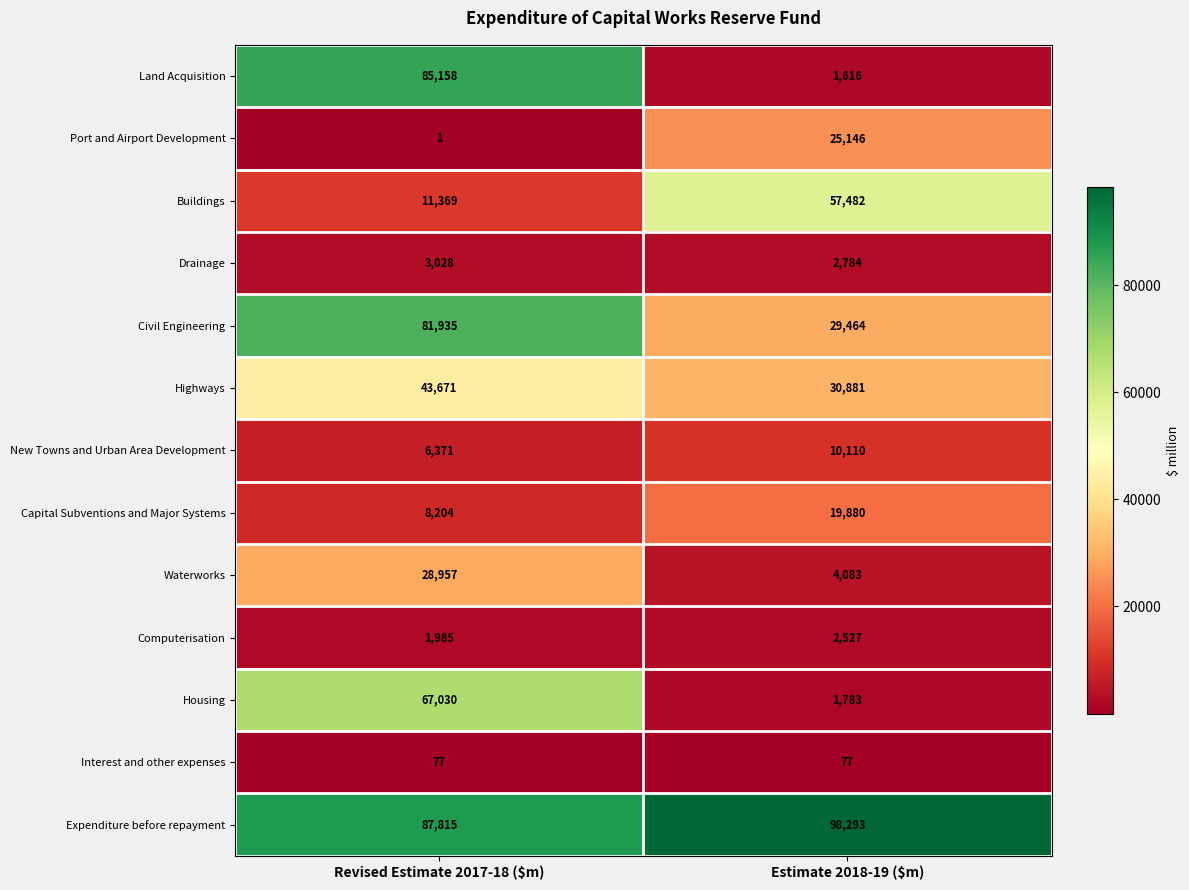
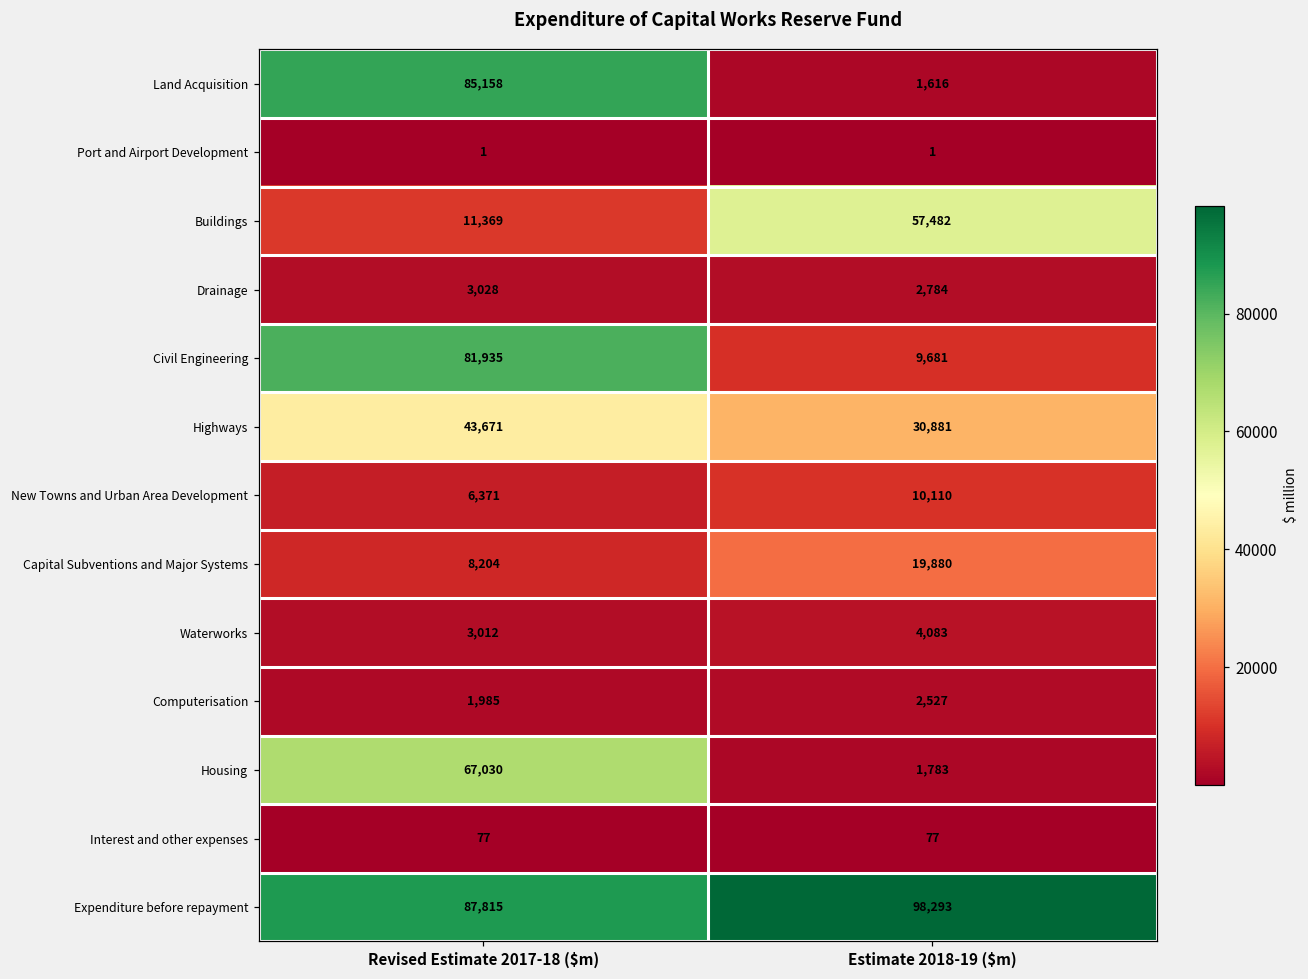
Port and Airport Development, Estimate 2018-19 ($m): 25,146 -> 1
Civil Engineering, Estimate 2018-19 ($m): 29,464 -> 9,681
Waterworks, Revised Estimate 2017-18 ($m): 28,957 -> 3,012
